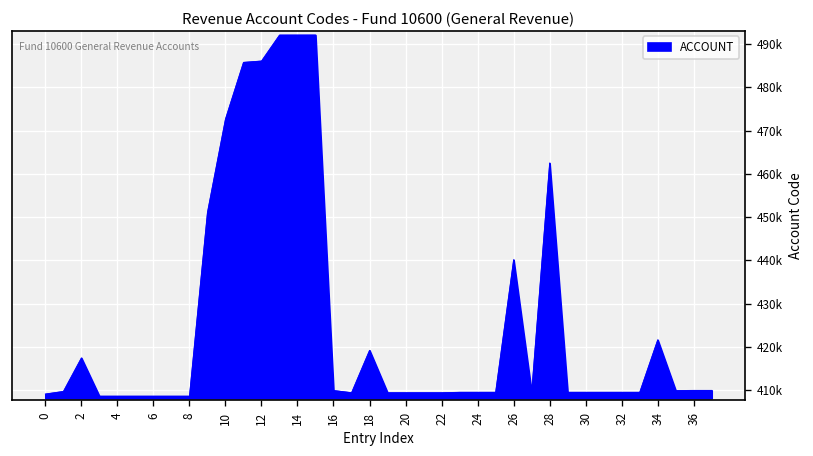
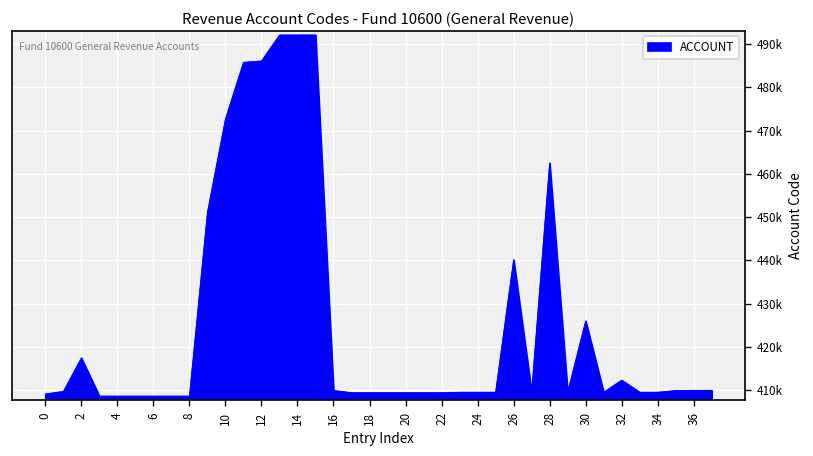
18: 419000 -> 409000
30: 410000 -> 426000
32: 410000 -> 412000
34: 422000 -> 410000
